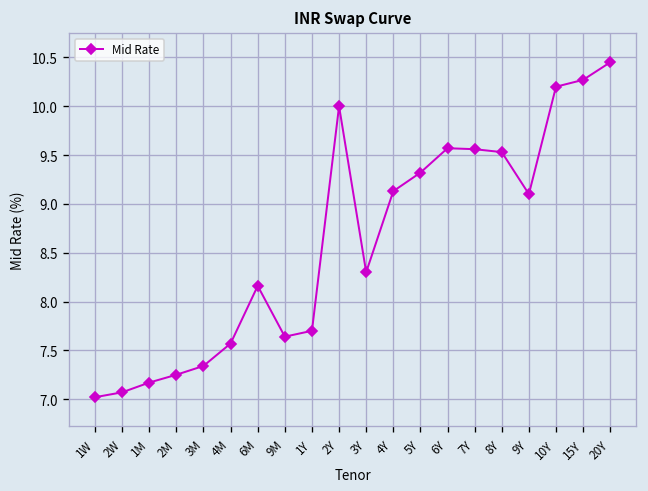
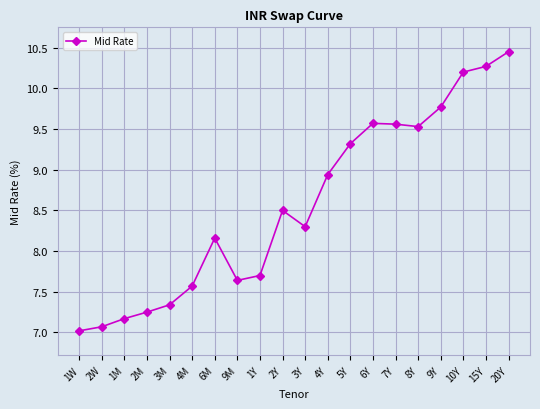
2Y: 10.0 -> 8.5
4Y: 9.1 -> 8.9
9Y: 9.1 -> 9.8
